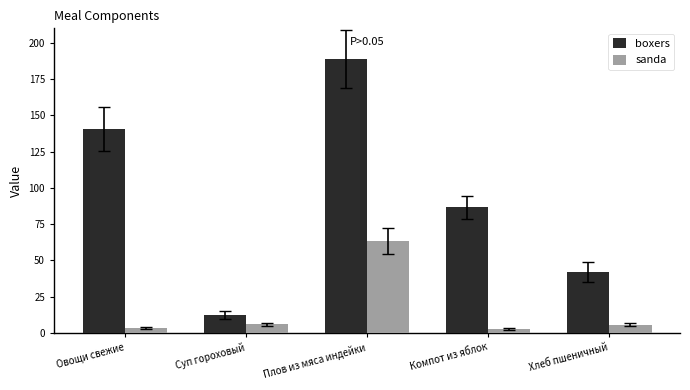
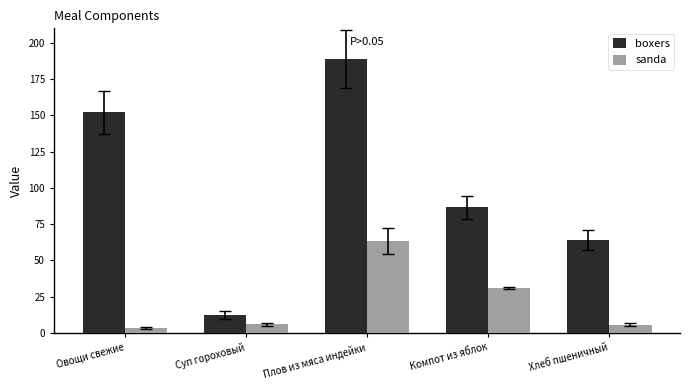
boxers, Овощи свежие: 141 -> 152
sanda, Компот из яблок: 3 -> 31
boxers, Хлеб пшеничный: 42 -> 64
